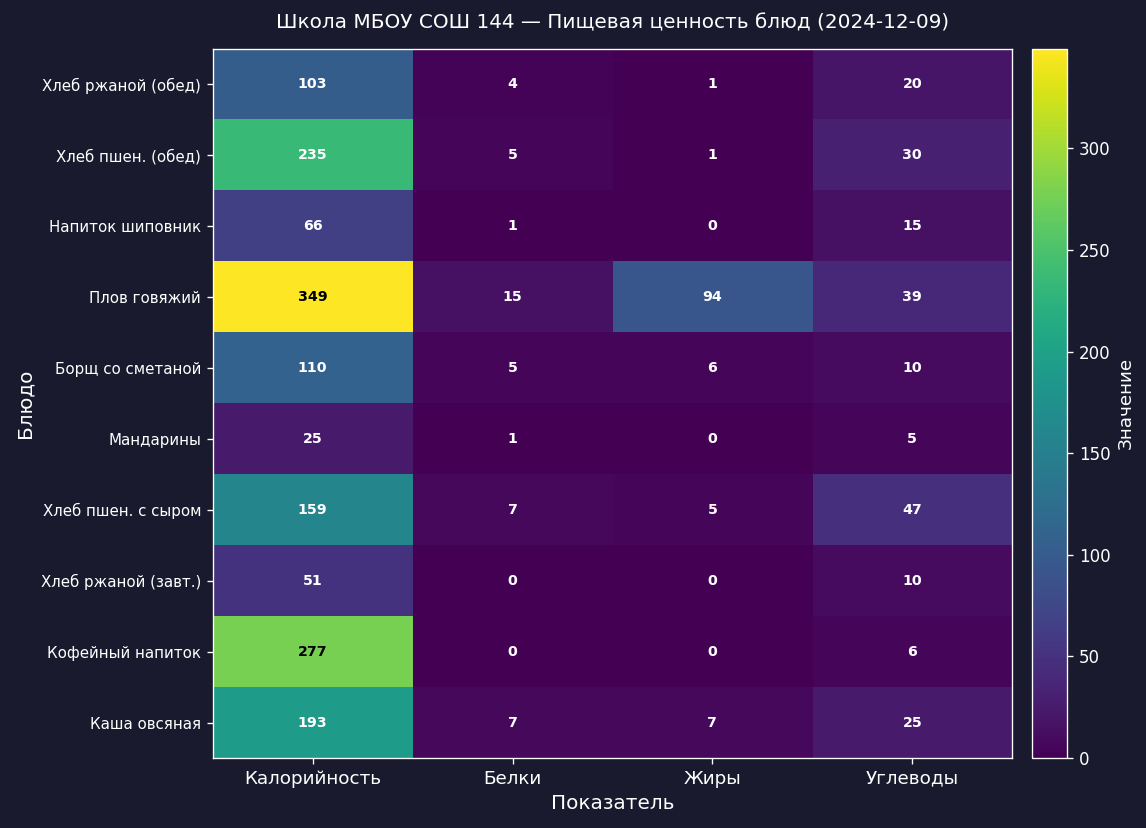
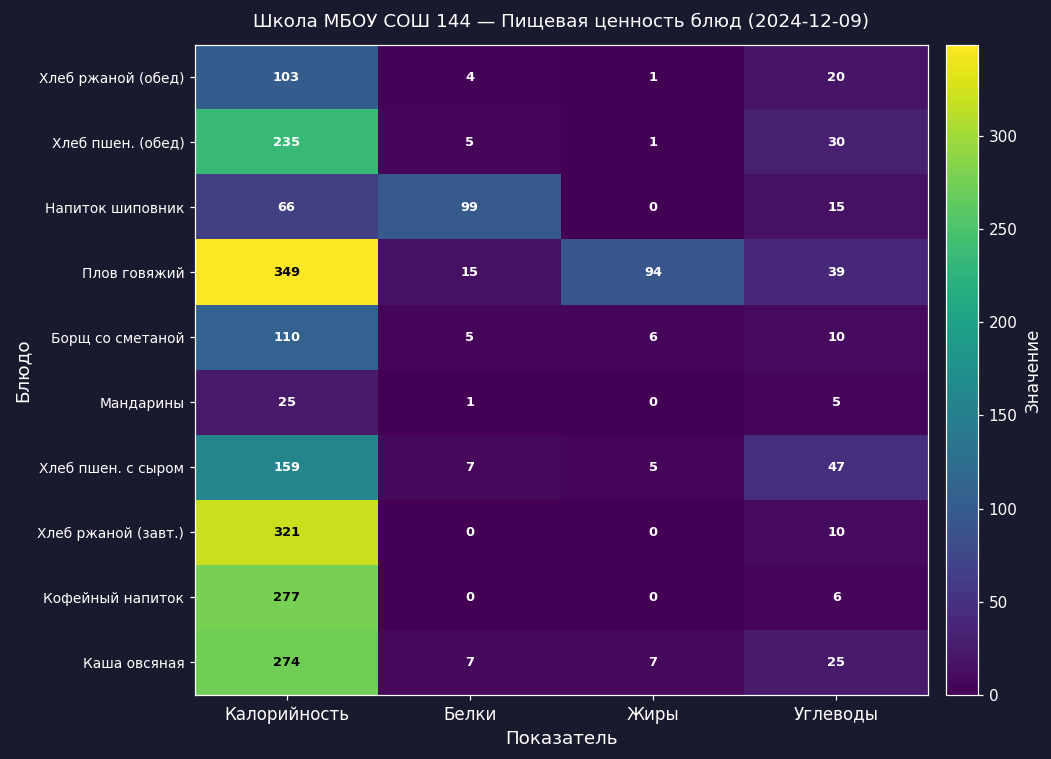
Напиток шиповник, Белки: 1 -> 99
Хлеб ржаной (завт.), Калорийность: 51 -> 321
Каша овсяная, Калорийность: 193 -> 274
